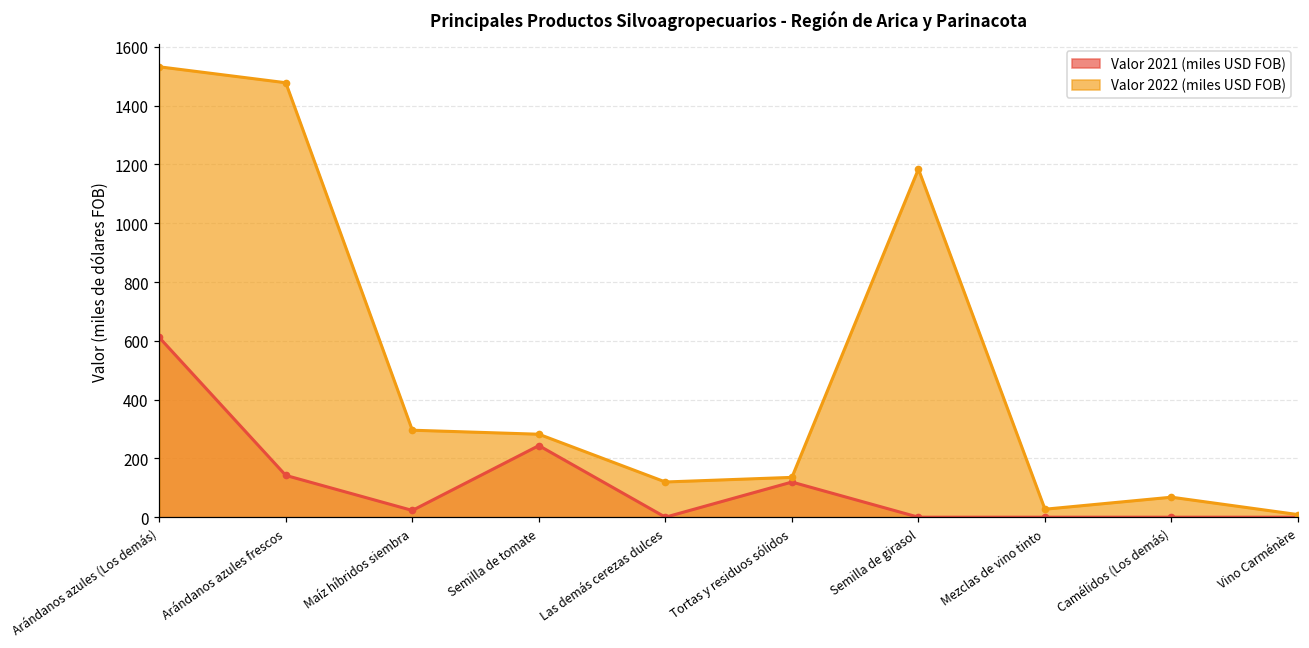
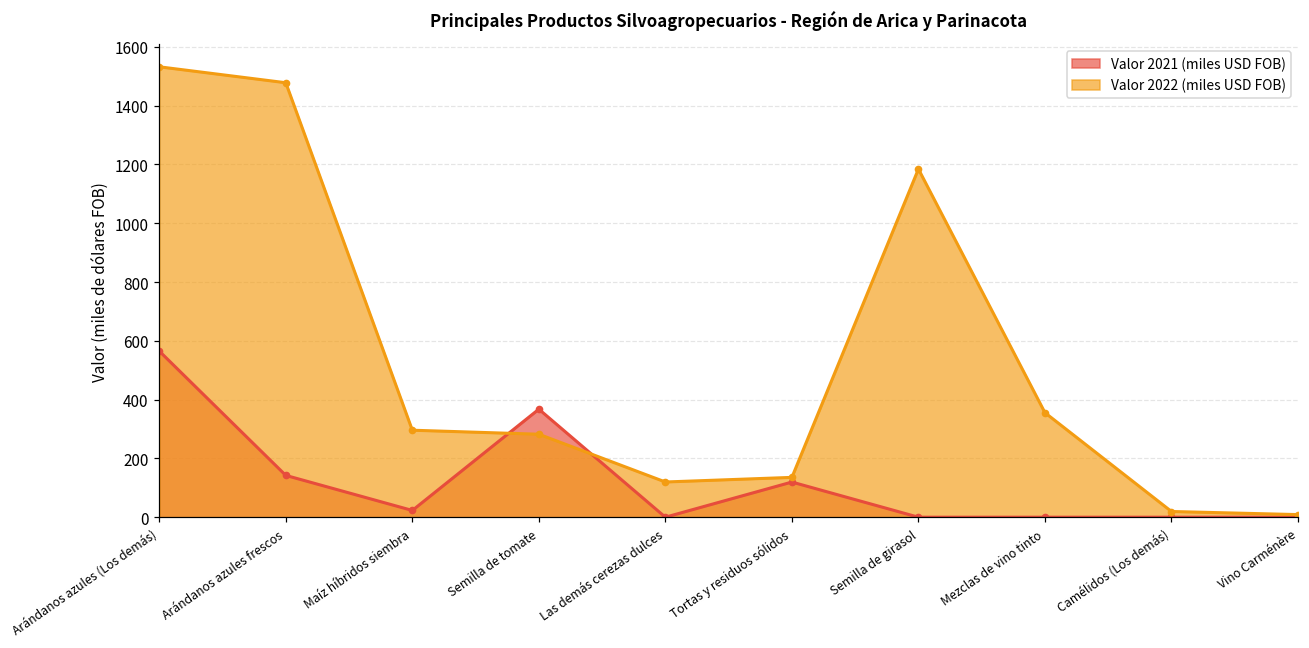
Valor 2021 (miles USD FOB), Arándanos azules (Los demás): 610 -> 570
Valor 2021 (miles USD FOB), Semilla de tomate: 240 -> 370
Valor 2022 (miles USD FOB), Mezclas de vino tinto: 30 -> 360
Valor 2022 (miles USD FOB), Camélidos (Los demás): 70 -> 20
